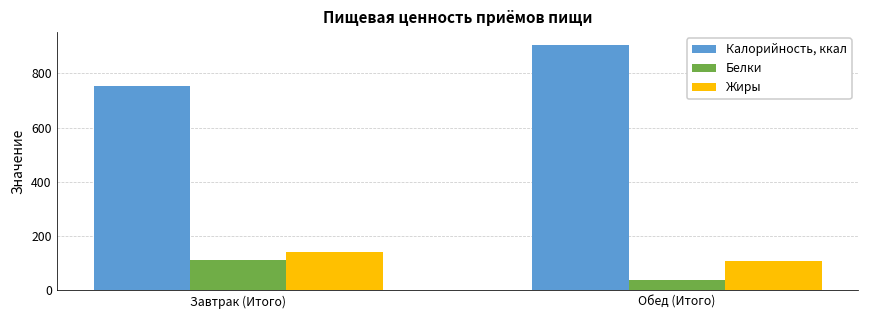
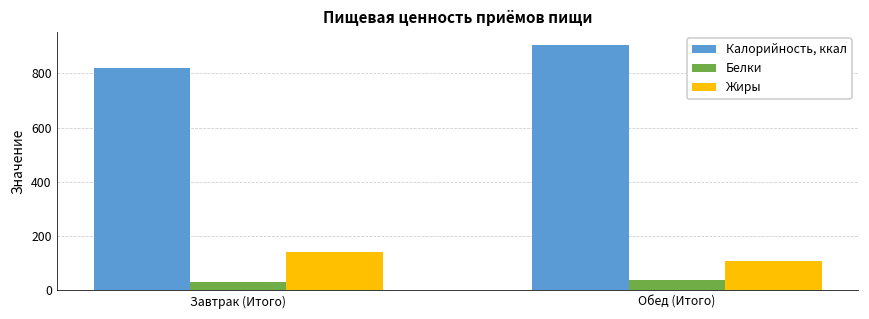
Калорийность, ккал, Завтрак (Итого): 760 -> 820
Белки, Завтрак (Итого): 110 -> 30
